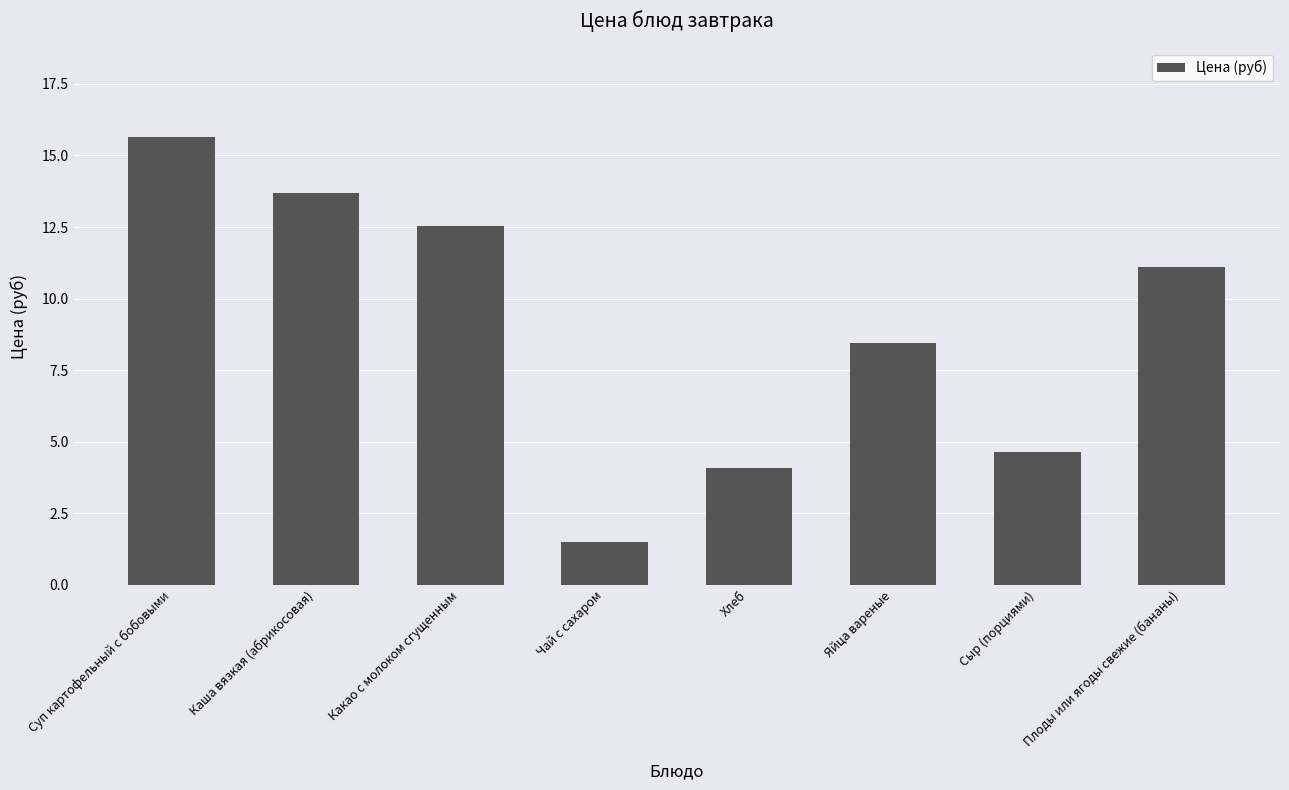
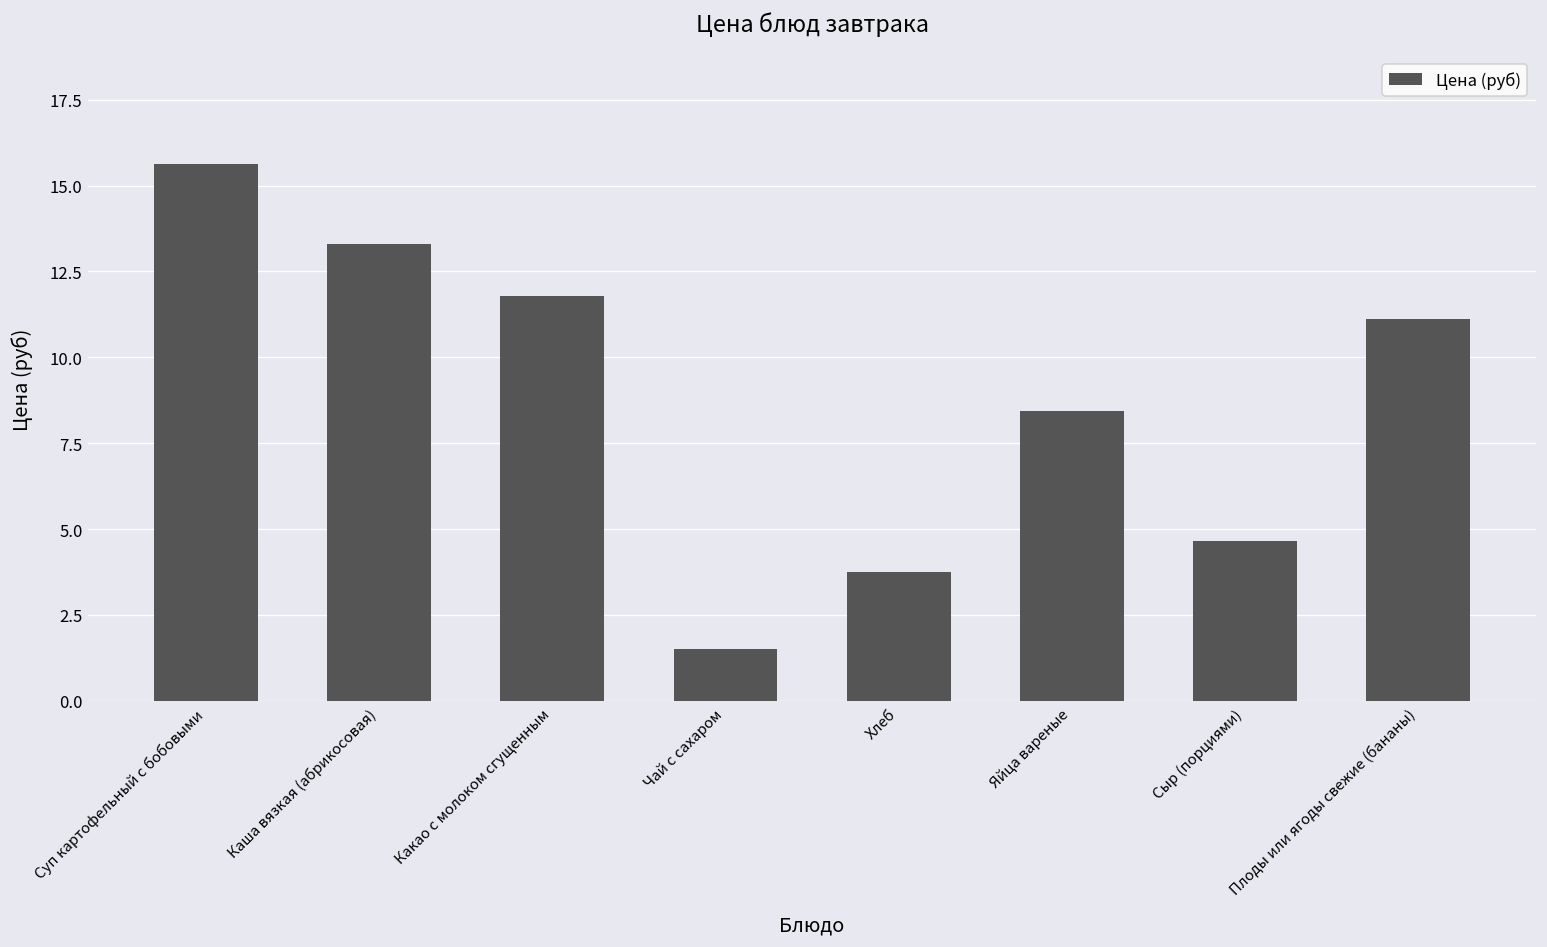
Каша вязкая (абрикосовая): 13.7 -> 13.3
Какао с молоком сгущенным: 12.6 -> 11.8
Хлеб: 4.1 -> 3.8
